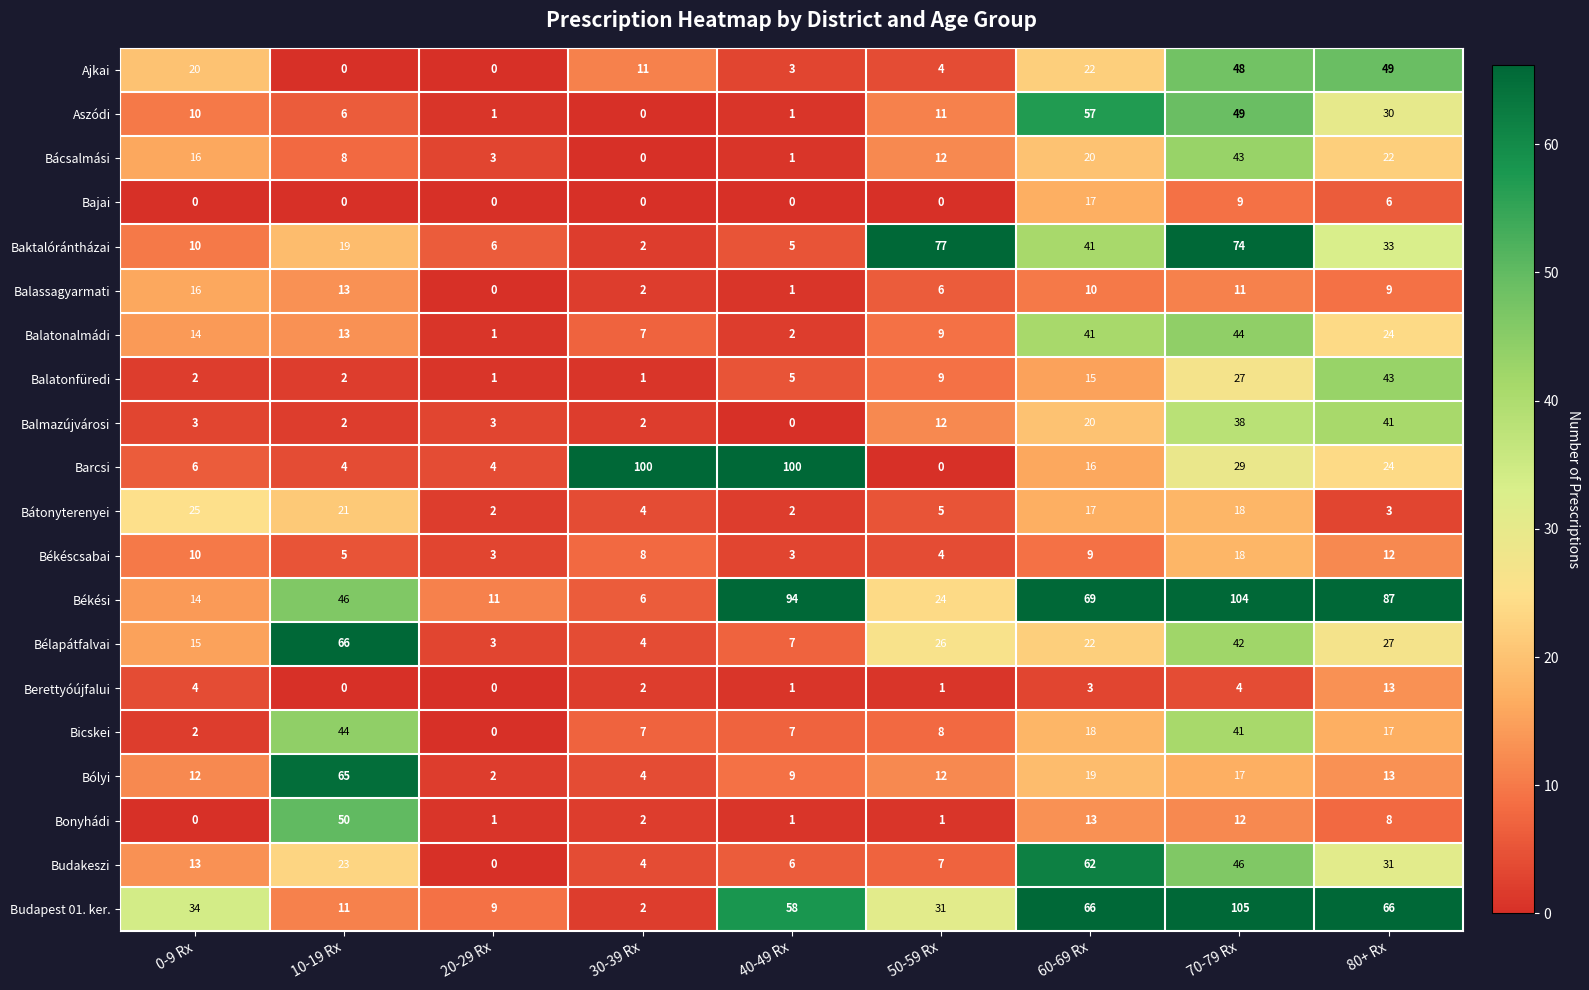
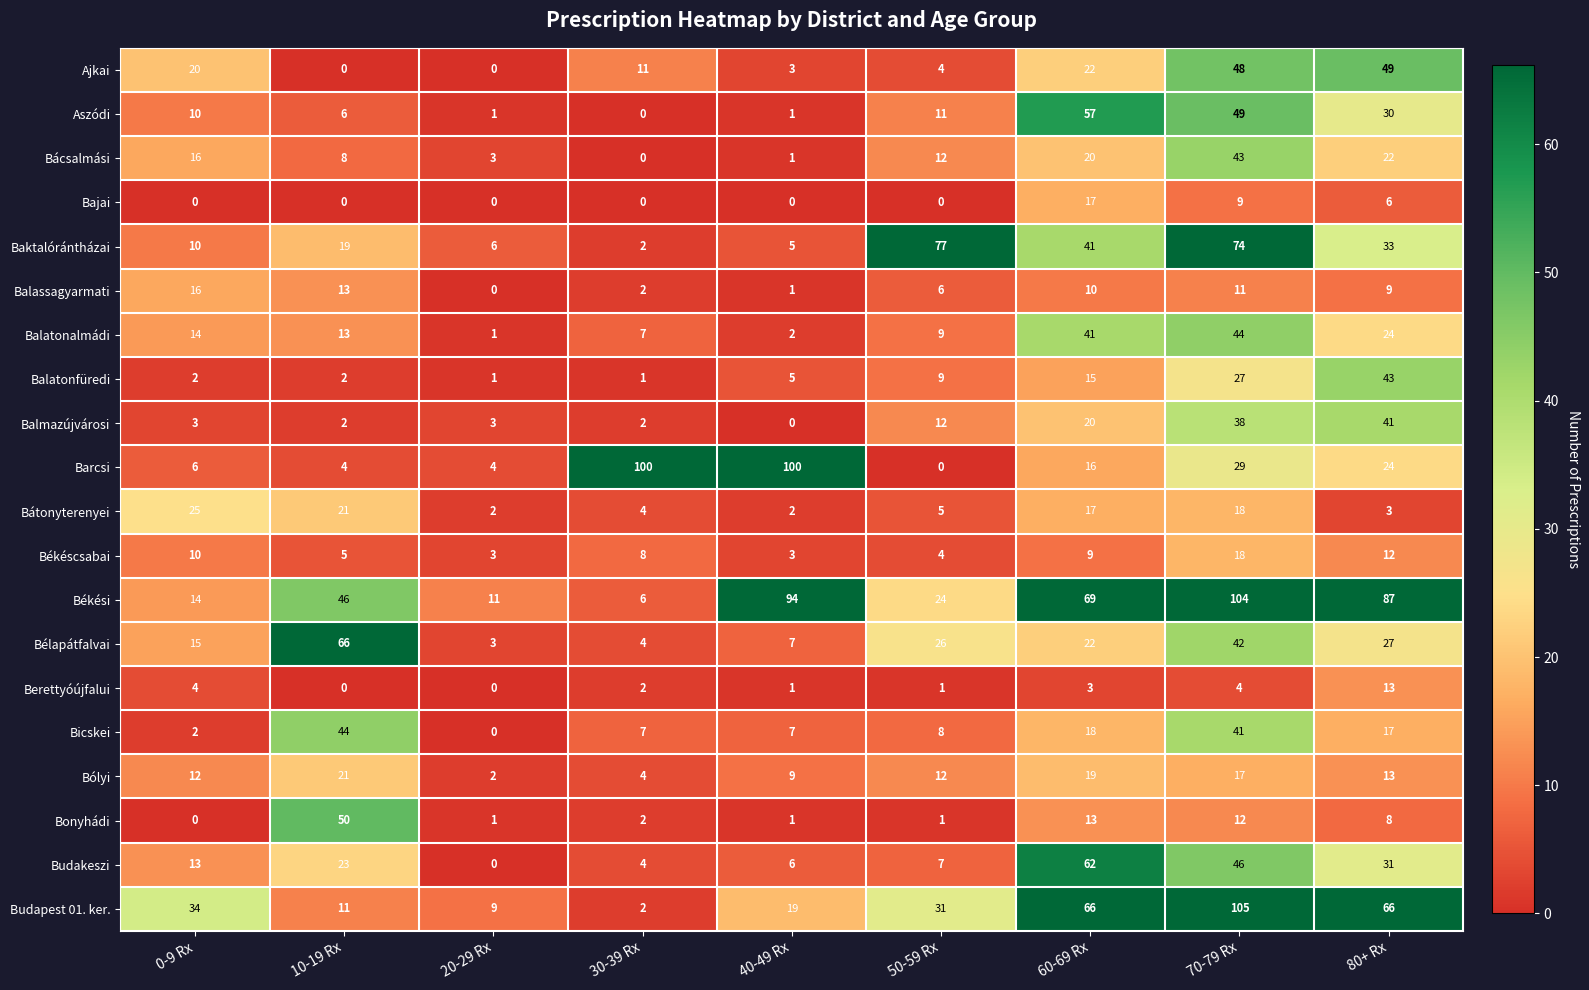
Bólyi, 10-19 Rx: 65 -> 21
Budapest 01. ker., 40-49 Rx: 58 -> 19
